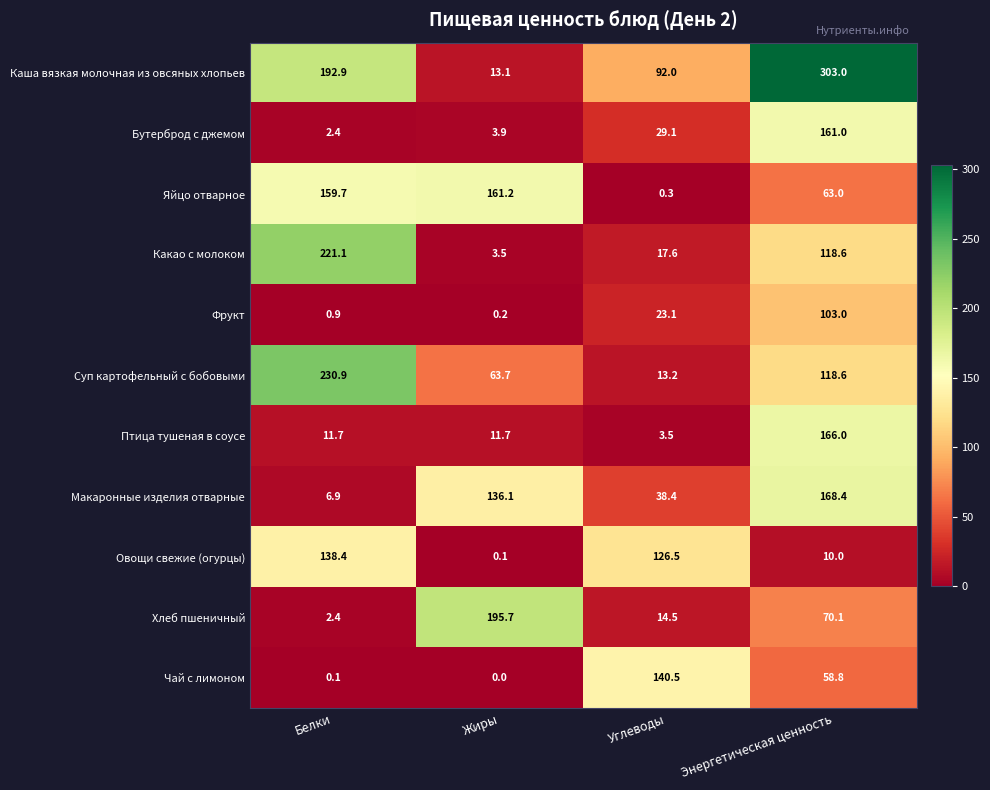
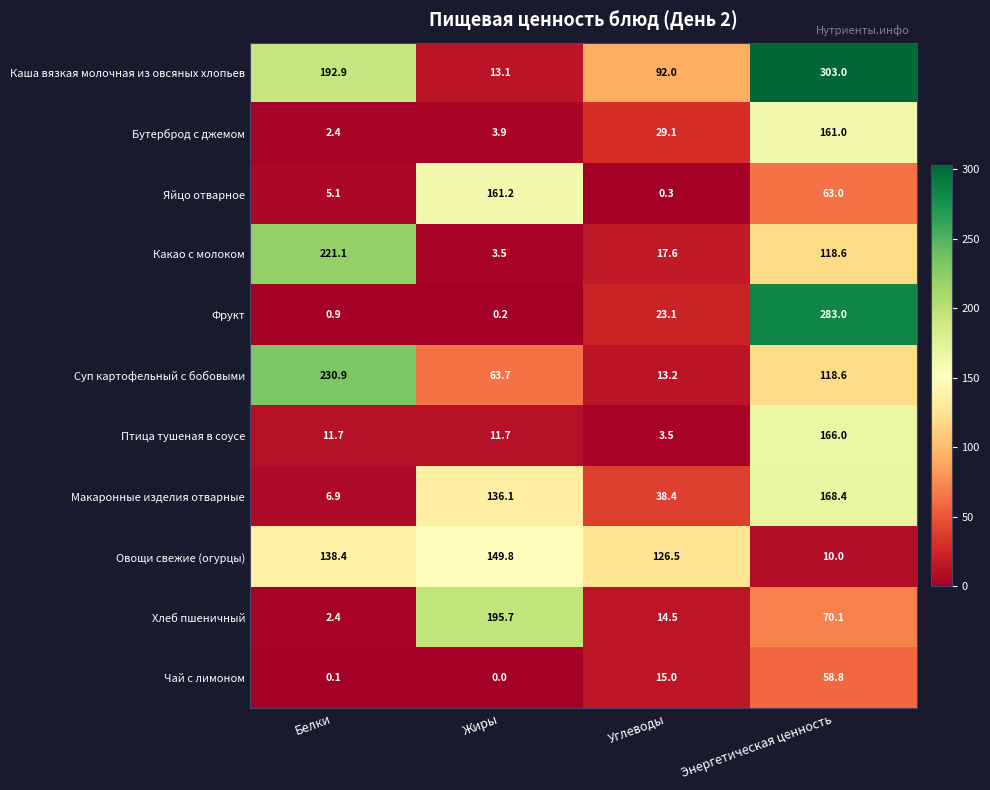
Яйцо отварное, Белки: 159.7 -> 5.1
Фрукт, Энергетическая ценность: 103.0 -> 283.0
Овощи свежие (огурцы), Жиры: 0.1 -> 149.8
Чай с лимоном, Углеводы: 140.5 -> 15.0
